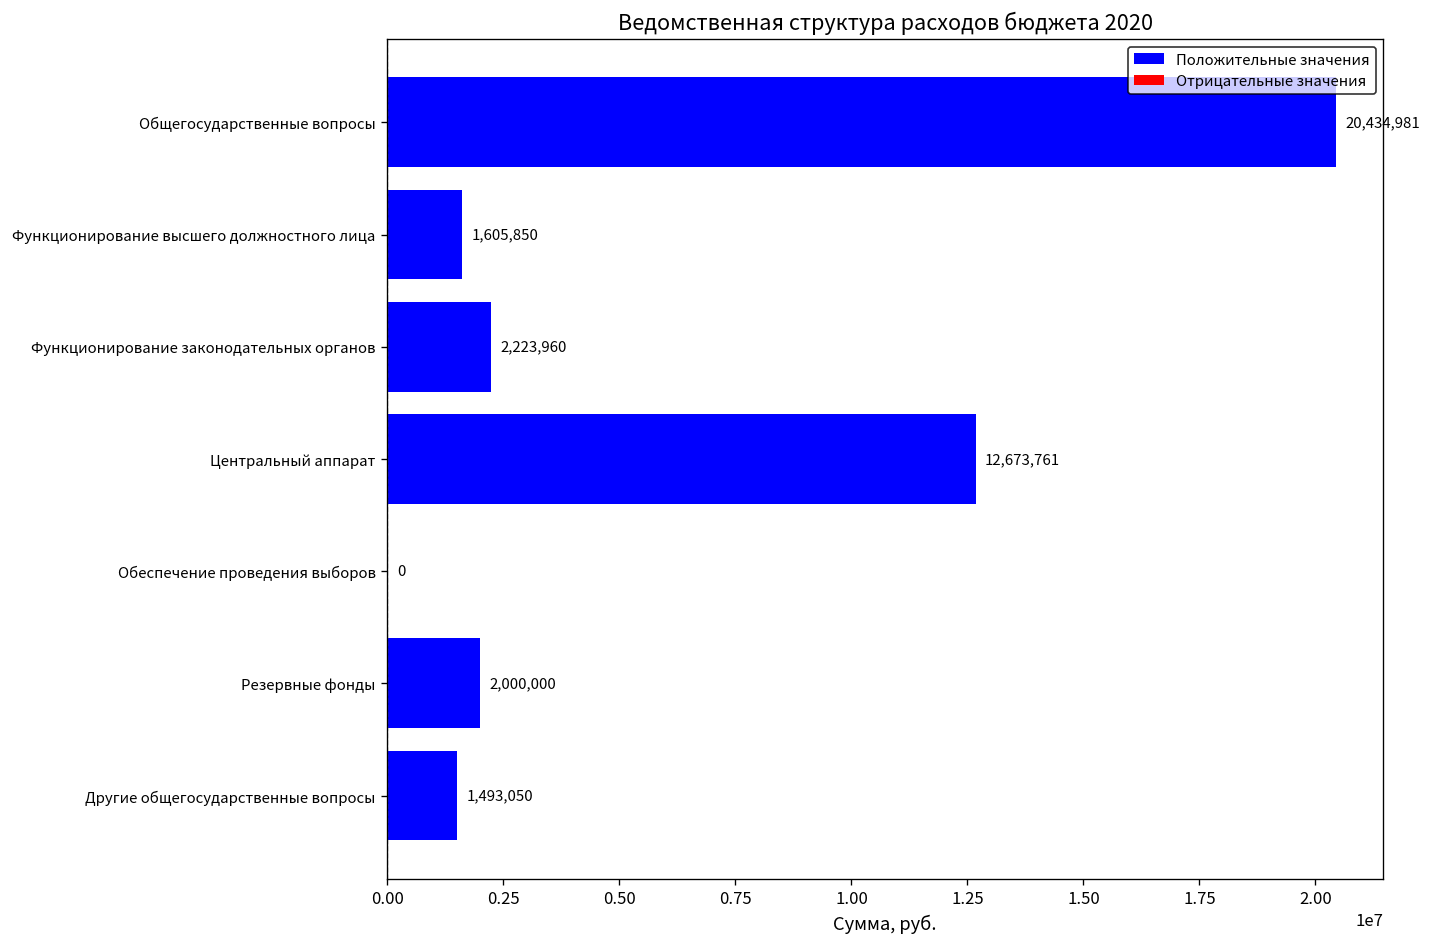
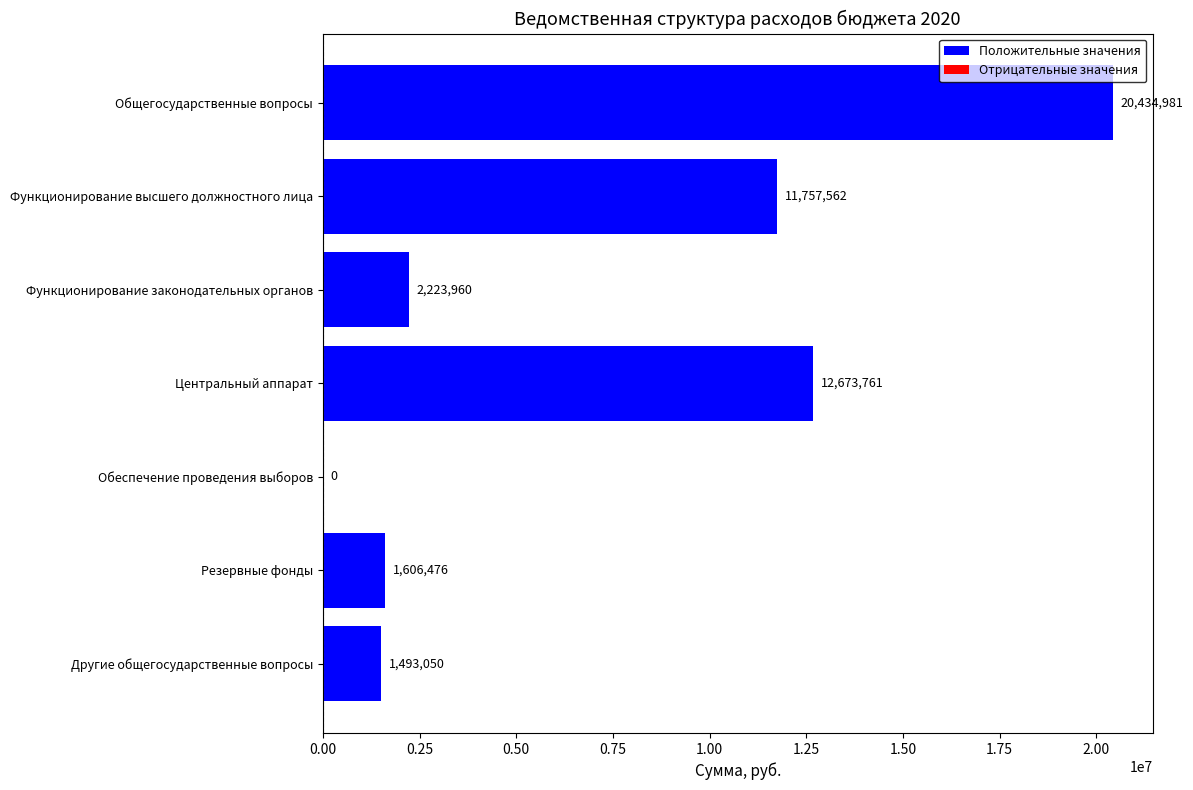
Функционирование высшего должностного лица: 1,605,850 -> 11,757,562
Резервные фонды: 2,000,000 -> 1,606,476
